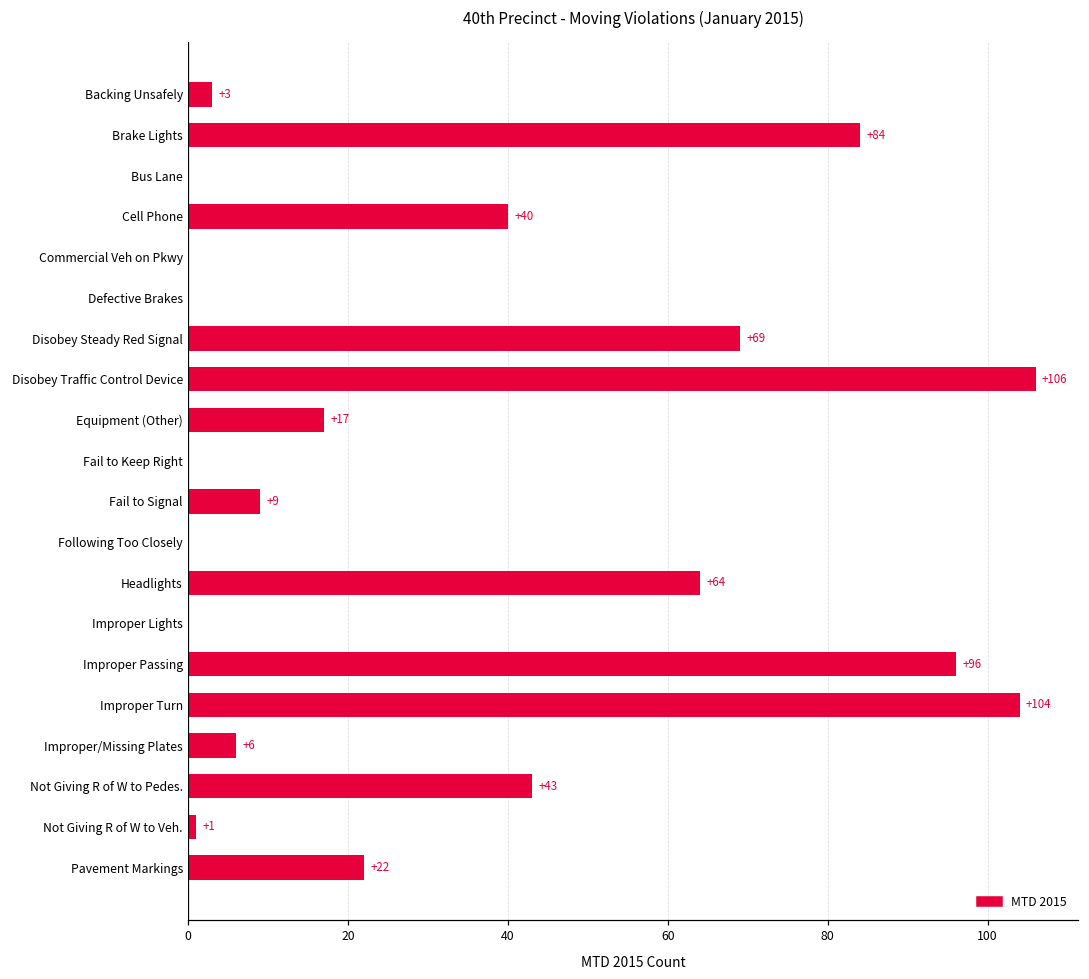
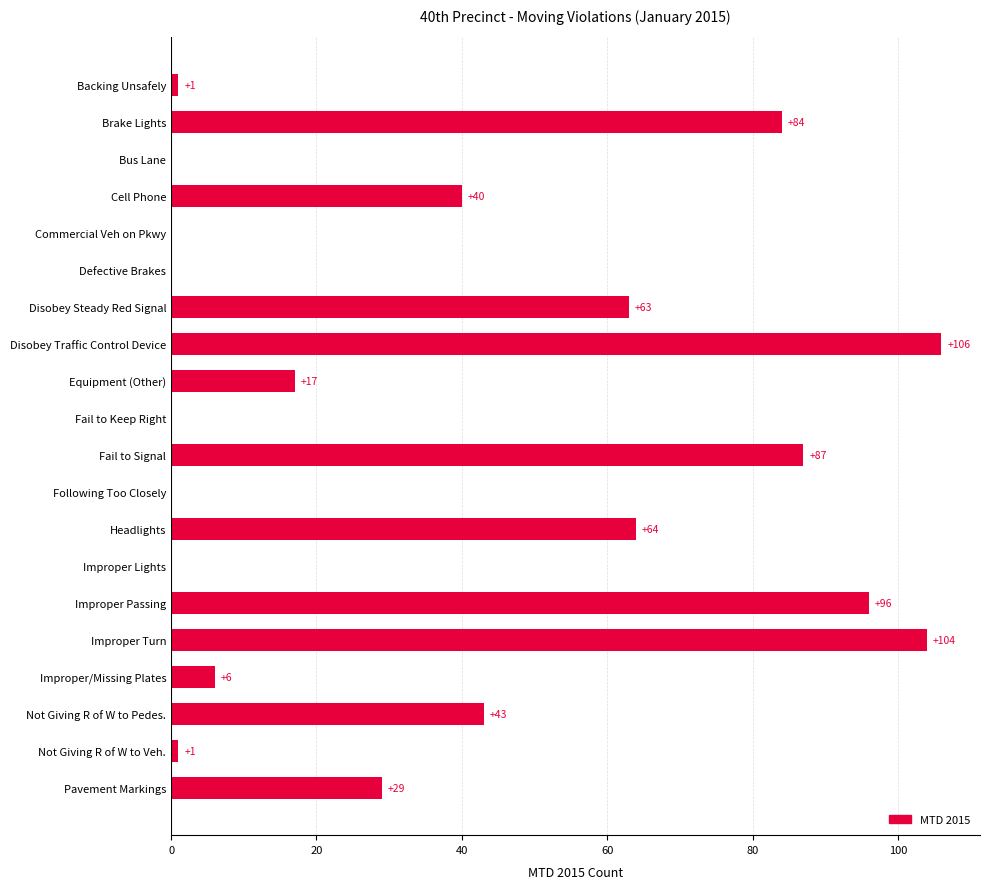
Backing Unsafely: +3 -> +1
Disobey Steady Red Signal: +69 -> +63
Fail to Signal: +9 -> +87
Pavement Markings: +22 -> +29
